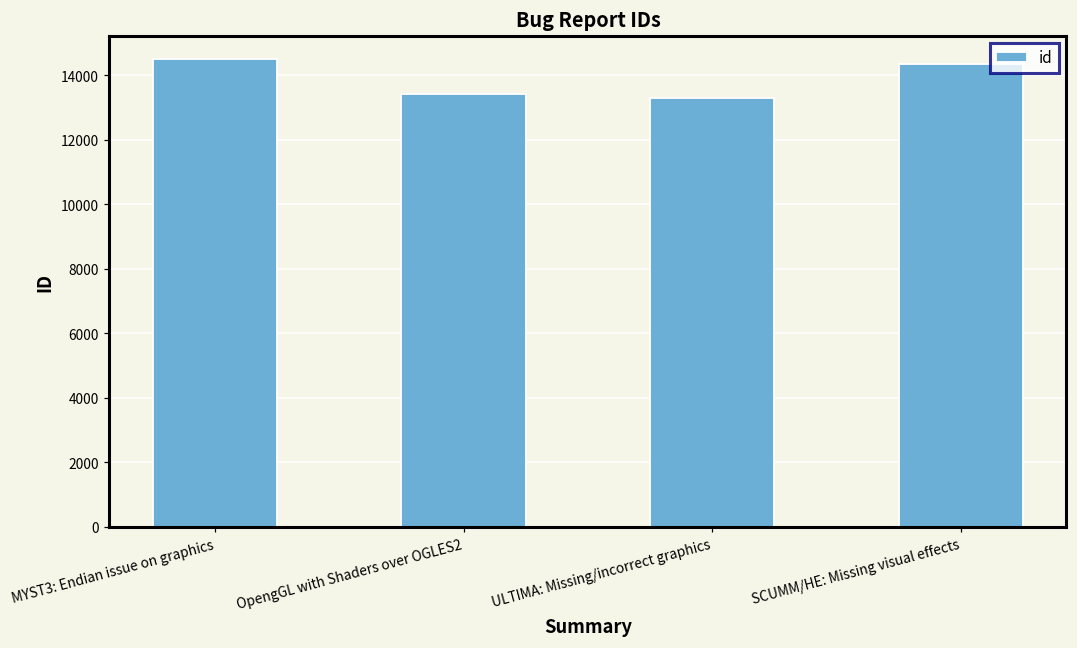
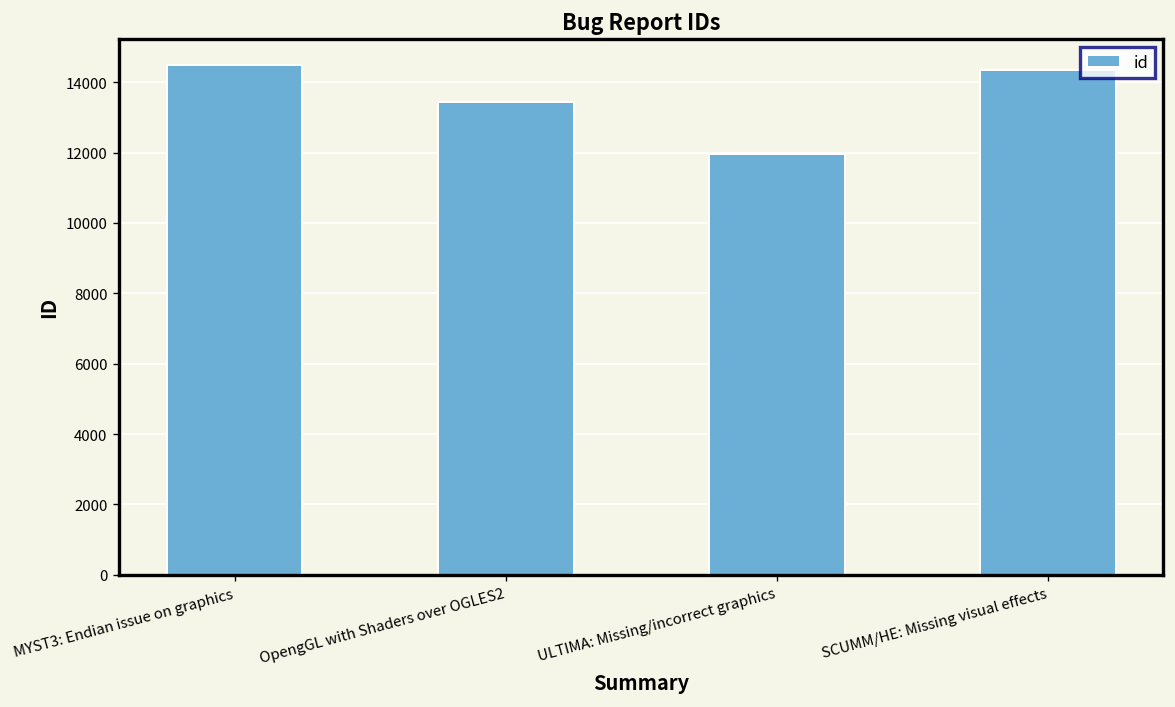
ULTIMA: Missing/incorrect graphics: 13300 -> 11900
